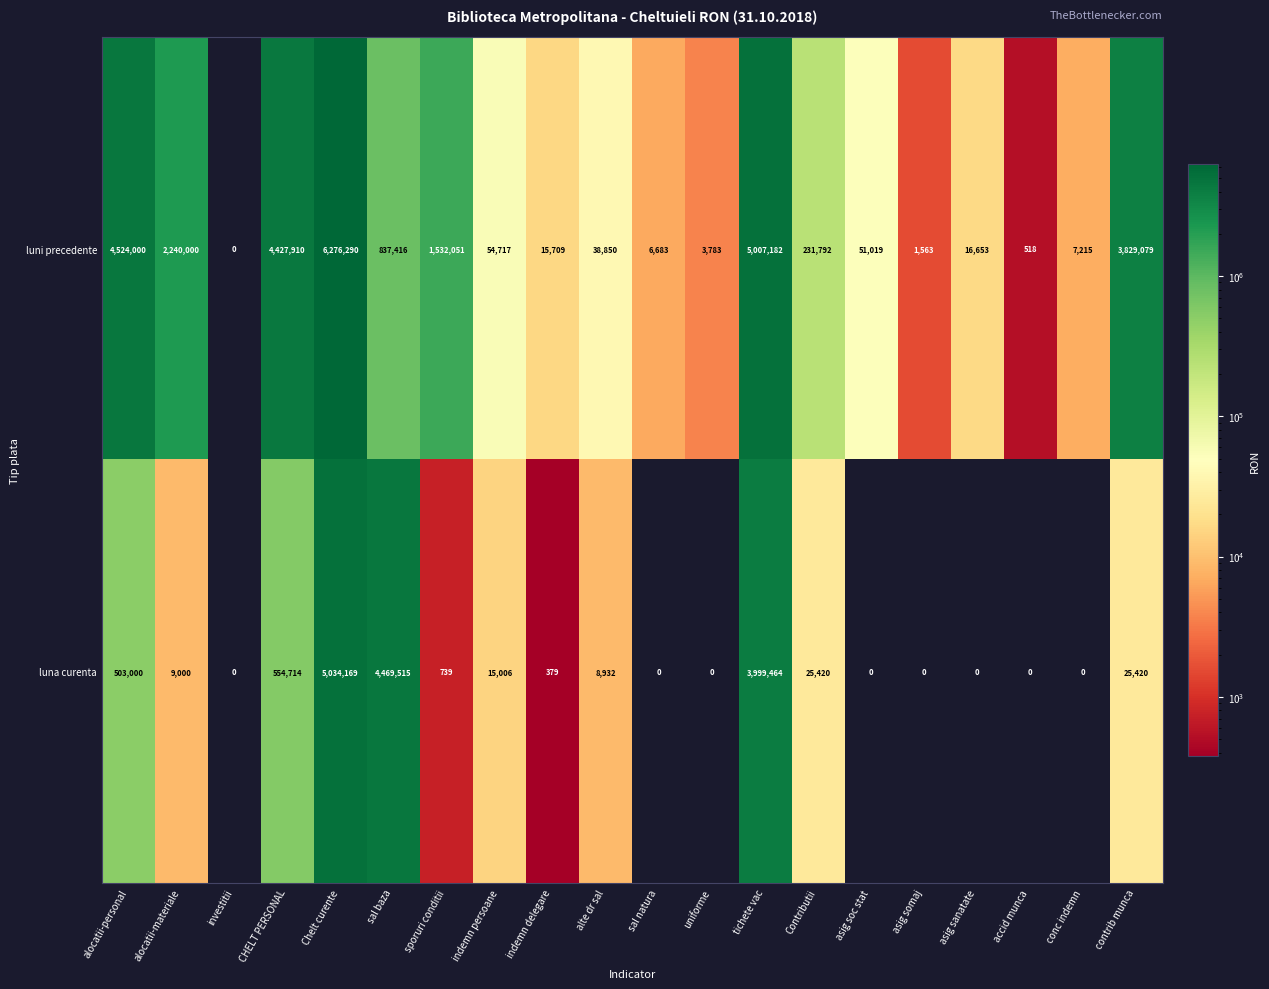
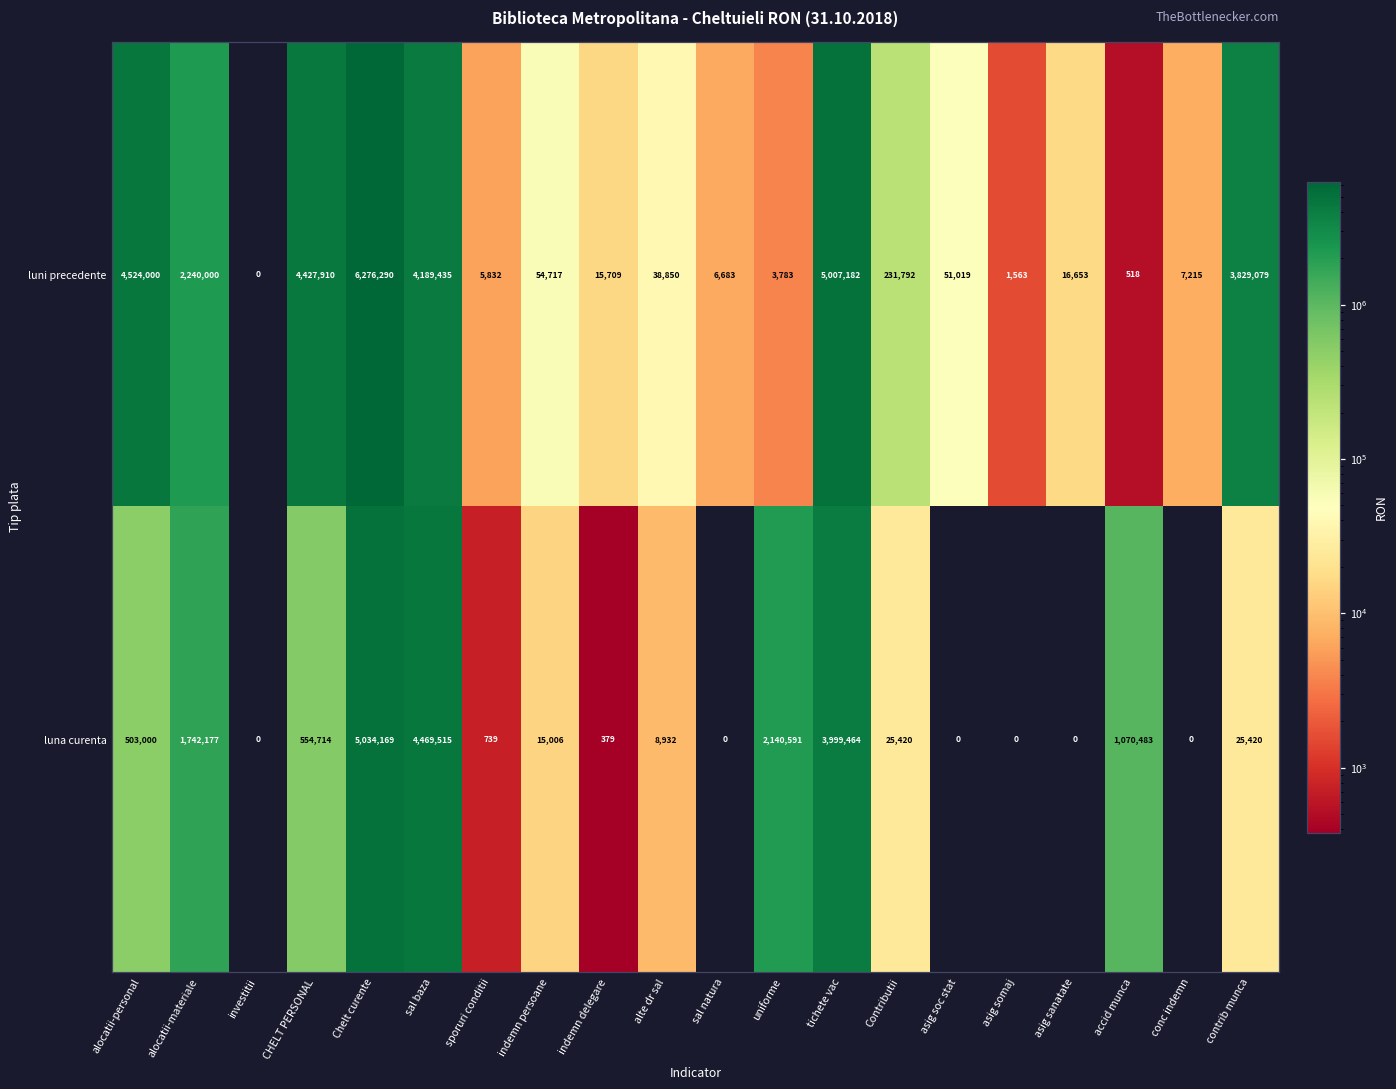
luni precedente, sal baza: 837,416 -> 4,189,435
luni precedente, sporuri conditii: 1,532,051 -> 5,832
luna curenta, alocatii-materiale: 9,000 -> 1,742,177
luna curenta, uniforme: 0 -> 2,140,591
luna curenta, accid munca: 0 -> 1,070,483
